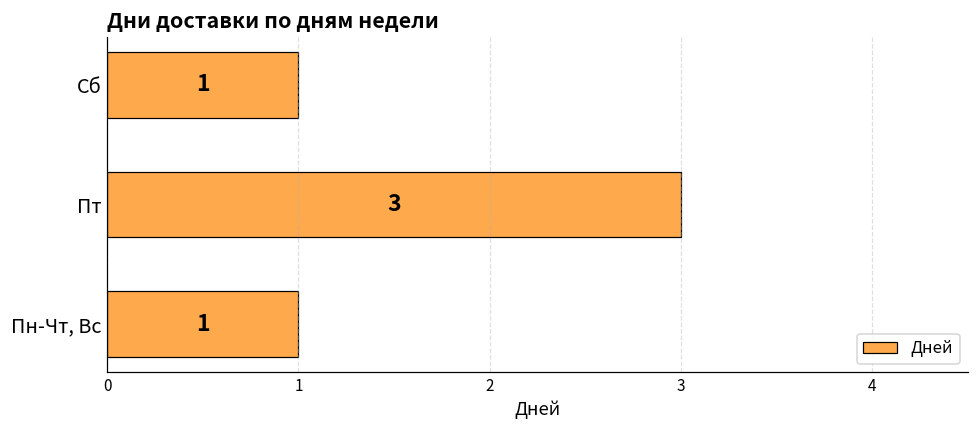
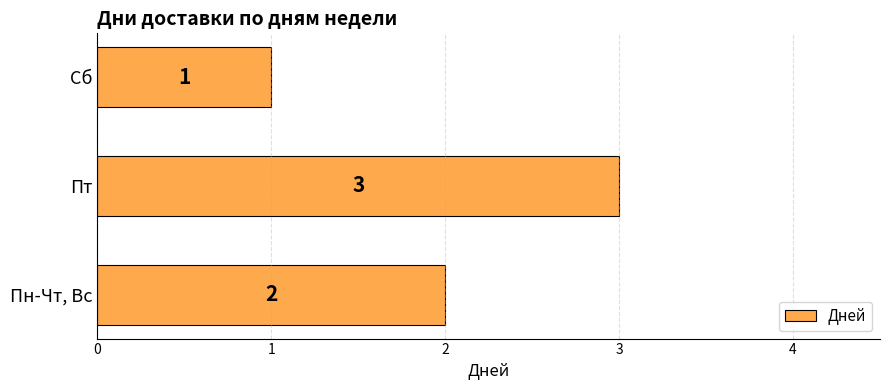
Пн-Чт, Вс: 1 -> 2
